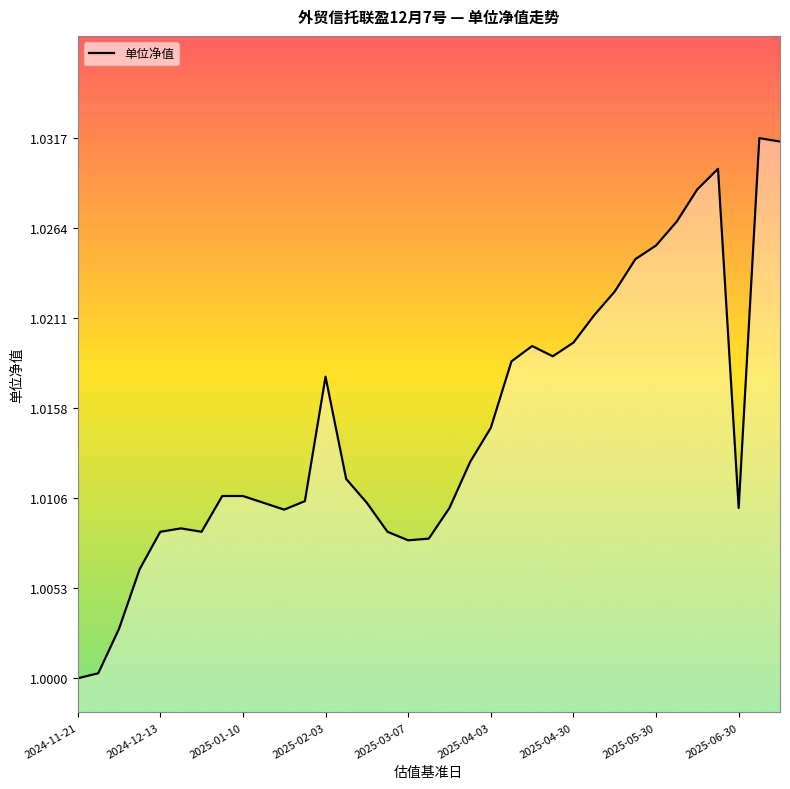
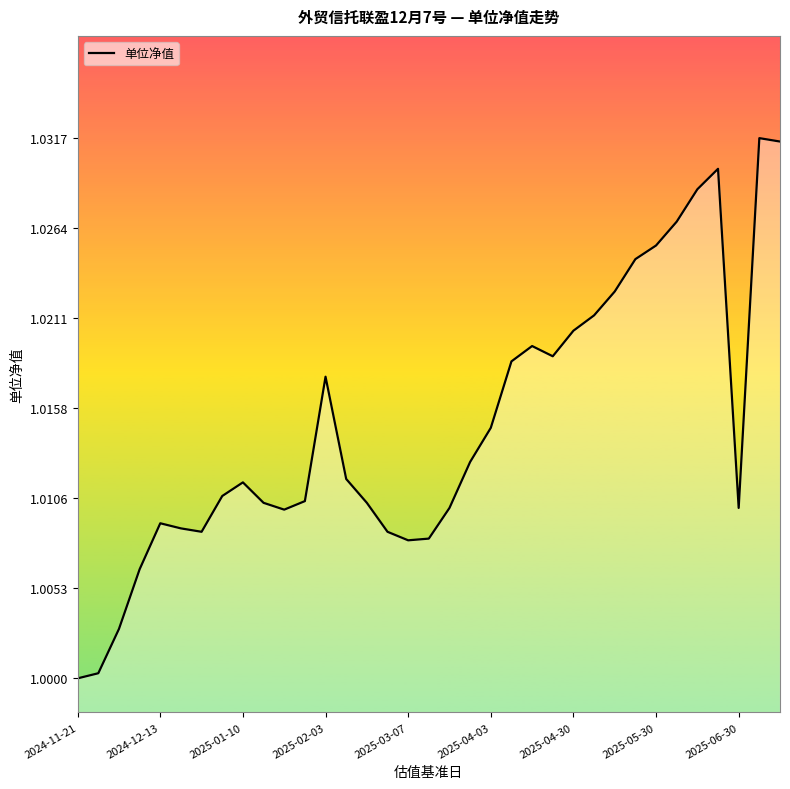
2024-12-13: 1.0086 -> 1.0091
2025-01-10: 1.0107 -> 1.0115
2025-04-30: 1.0197 -> 1.0204
